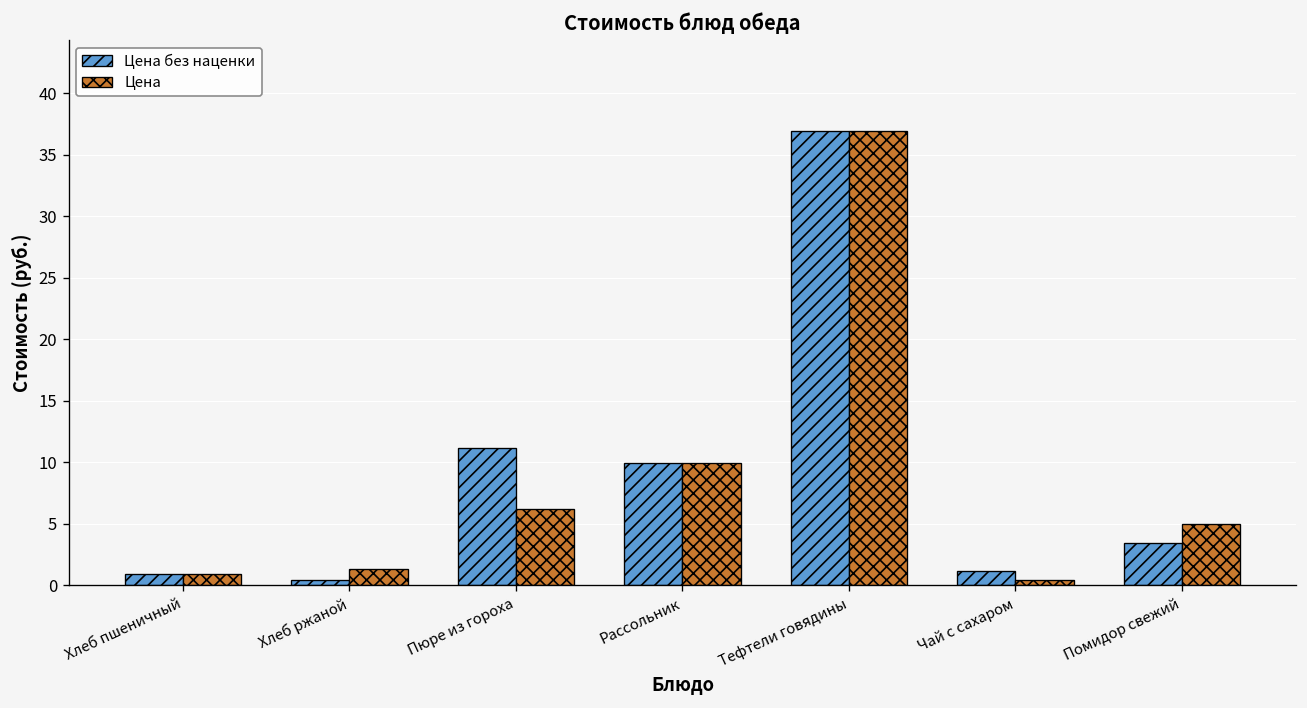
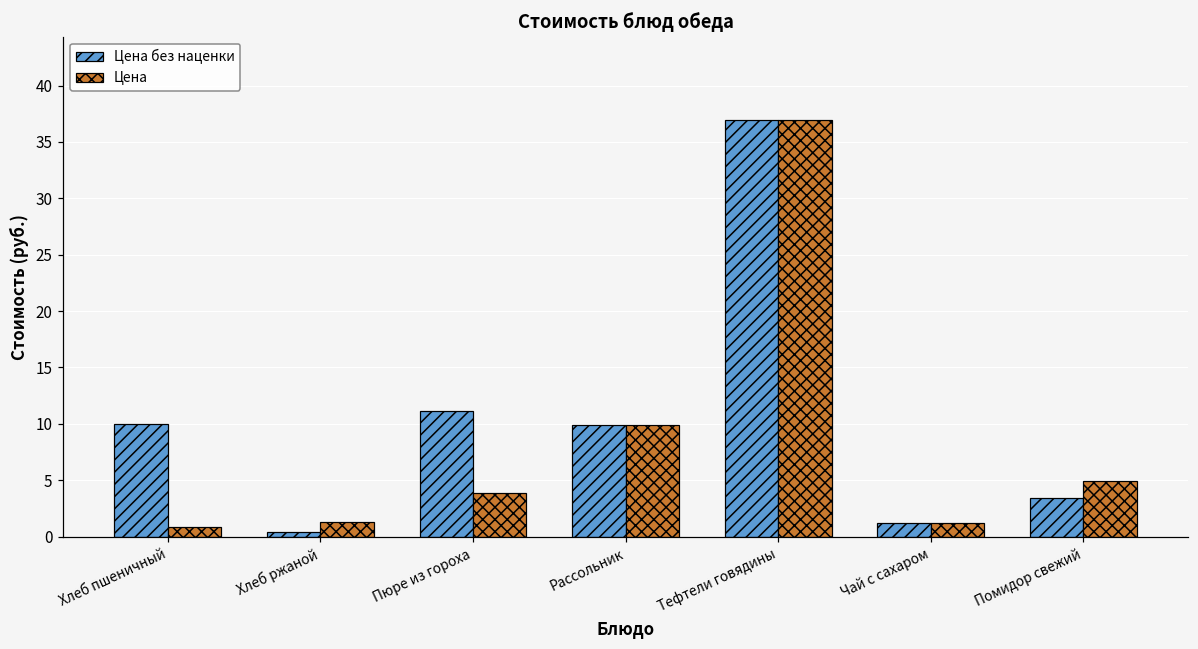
Цена без наценки, Хлеб пшеничный: 0.9 -> 10.0
Цена, Пюре из гороха: 6.2 -> 3.9
Цена, Чай с сахаром: 0.4 -> 1.2
